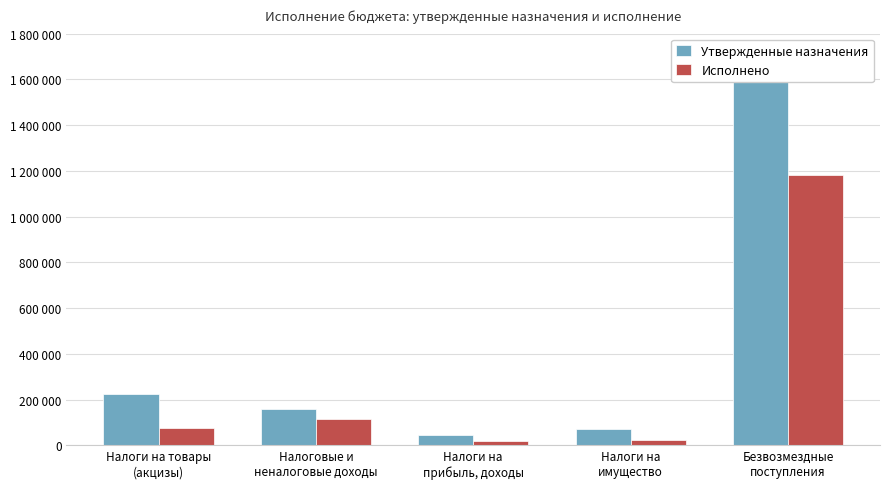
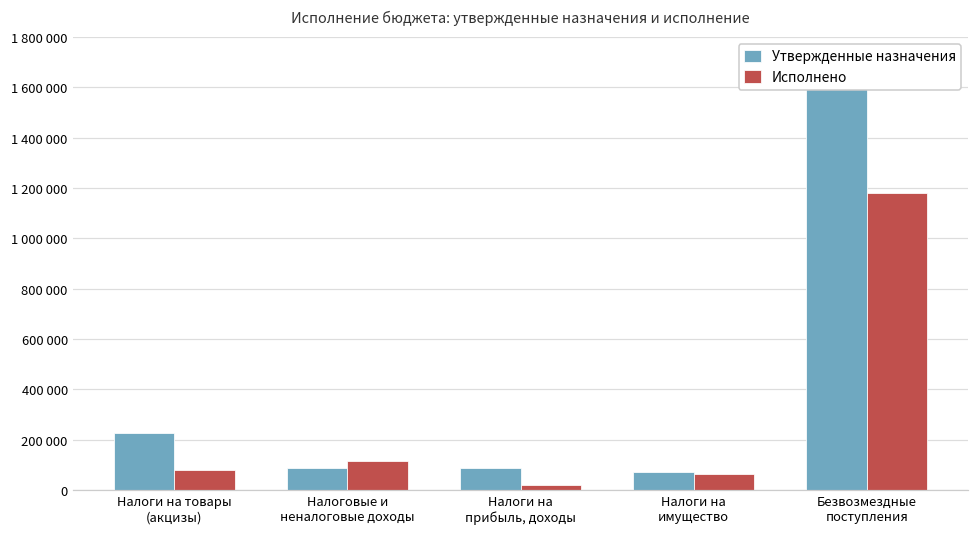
Утвержденные назначения, Налоговые и неналоговые доходы: 160000 -> 90000
Утвержденные назначения, Налоги на прибыль, доходы: 40000 -> 90000
Исполнено, Налоги на имущество: 20000 -> 60000
